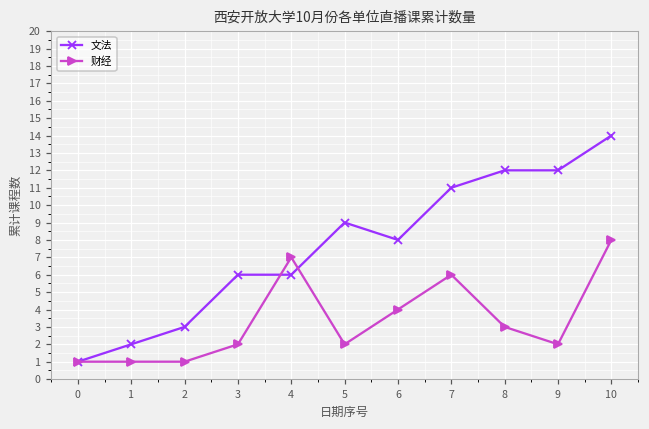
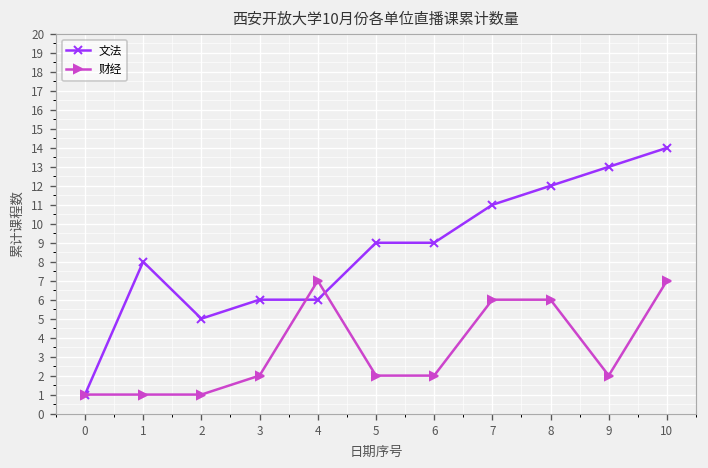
文法, 1: 2 -> 8
文法, 2: 3 -> 5
文法, 6: 8 -> 9
财经, 6: 4 -> 2
财经, 8: 3 -> 6
文法, 9: 12 -> 13
财经, 10: 8 -> 7
